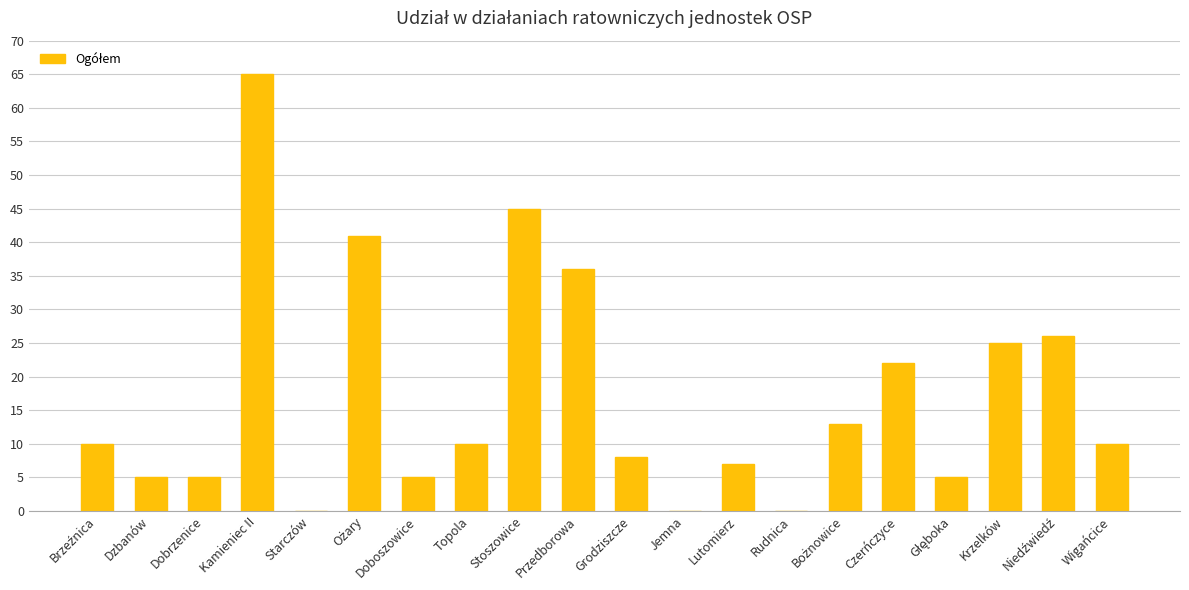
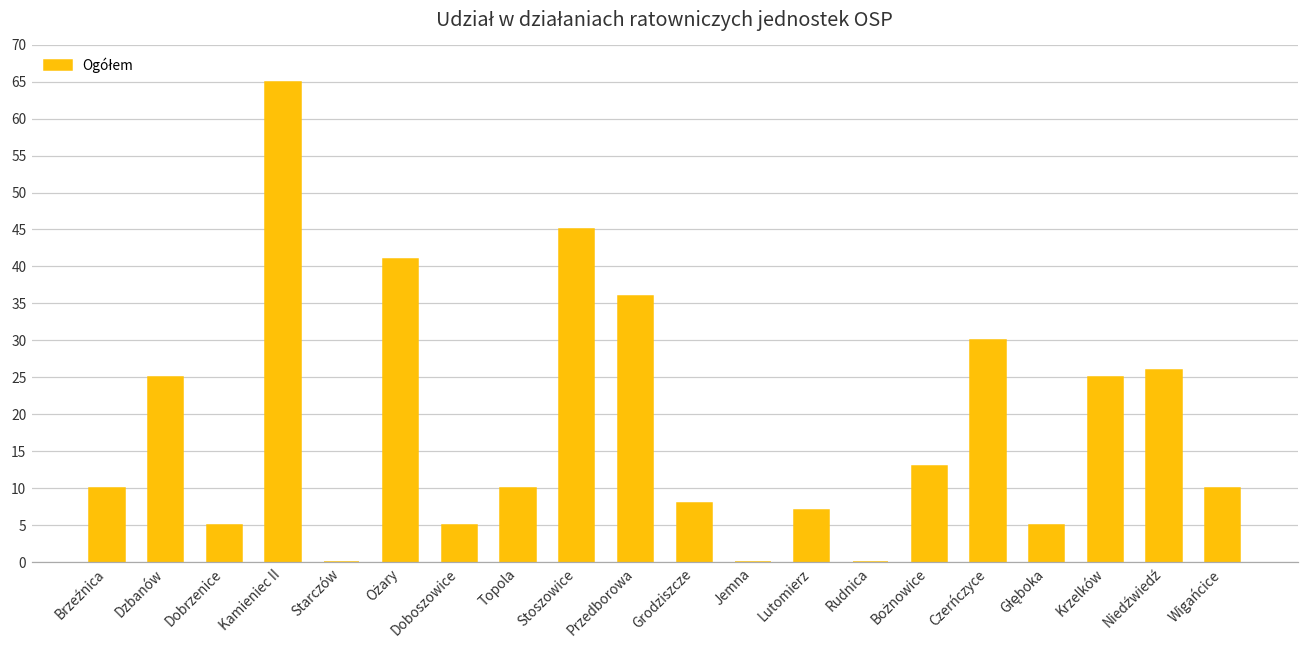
Dzbanów: 5 -> 25
Czerńczyce: 22 -> 30
